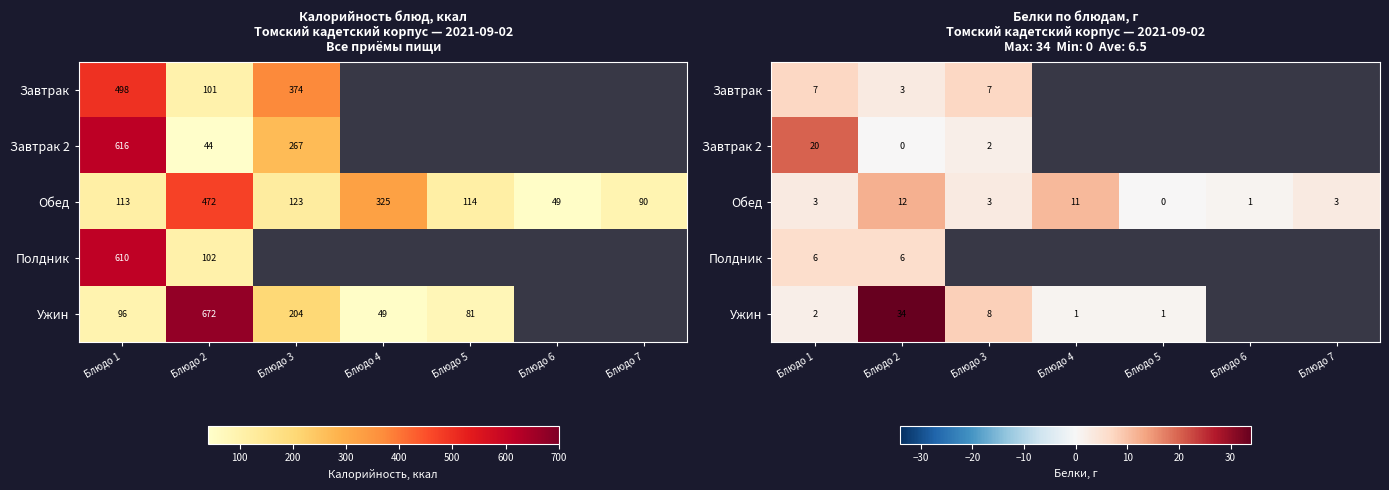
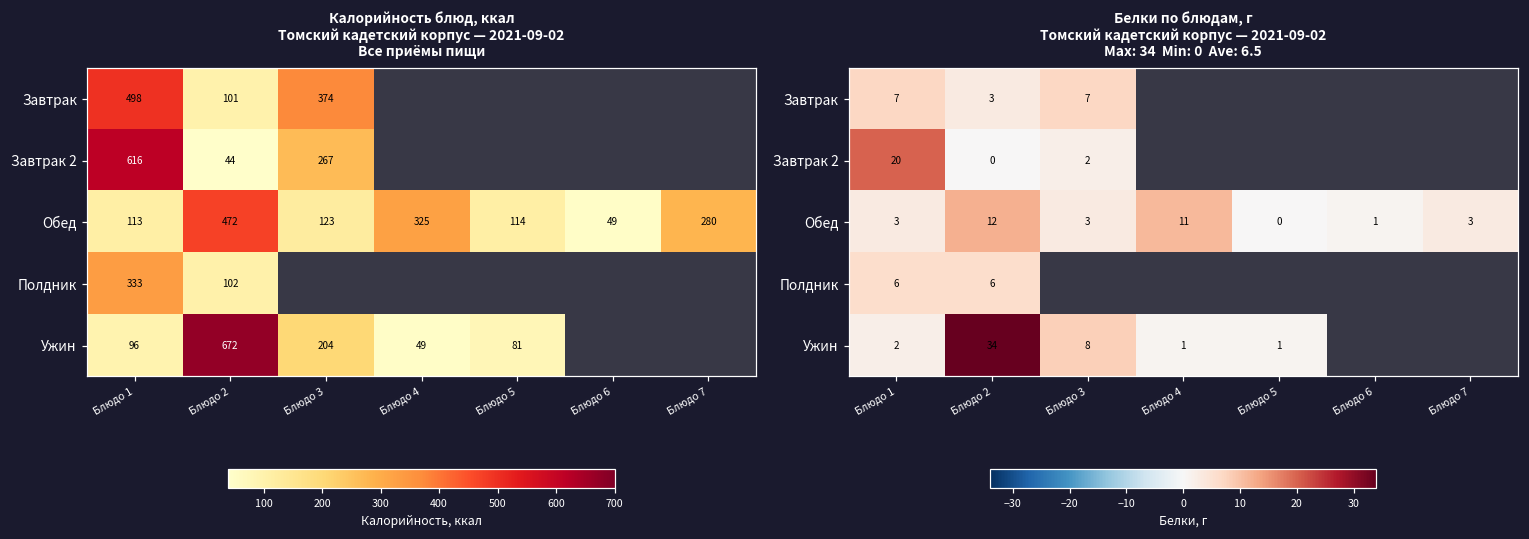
Калорийность блюд, ккал Томский кадетский корпус — 2021-09-02 Все приёмы пищи, Обед, Блюдо 7: 90 -> 280
Калорийность блюд, ккал Томский кадетский корпус — 2021-09-02 Все приёмы пищи, Полдник, Блюдо 1: 610 -> 333
